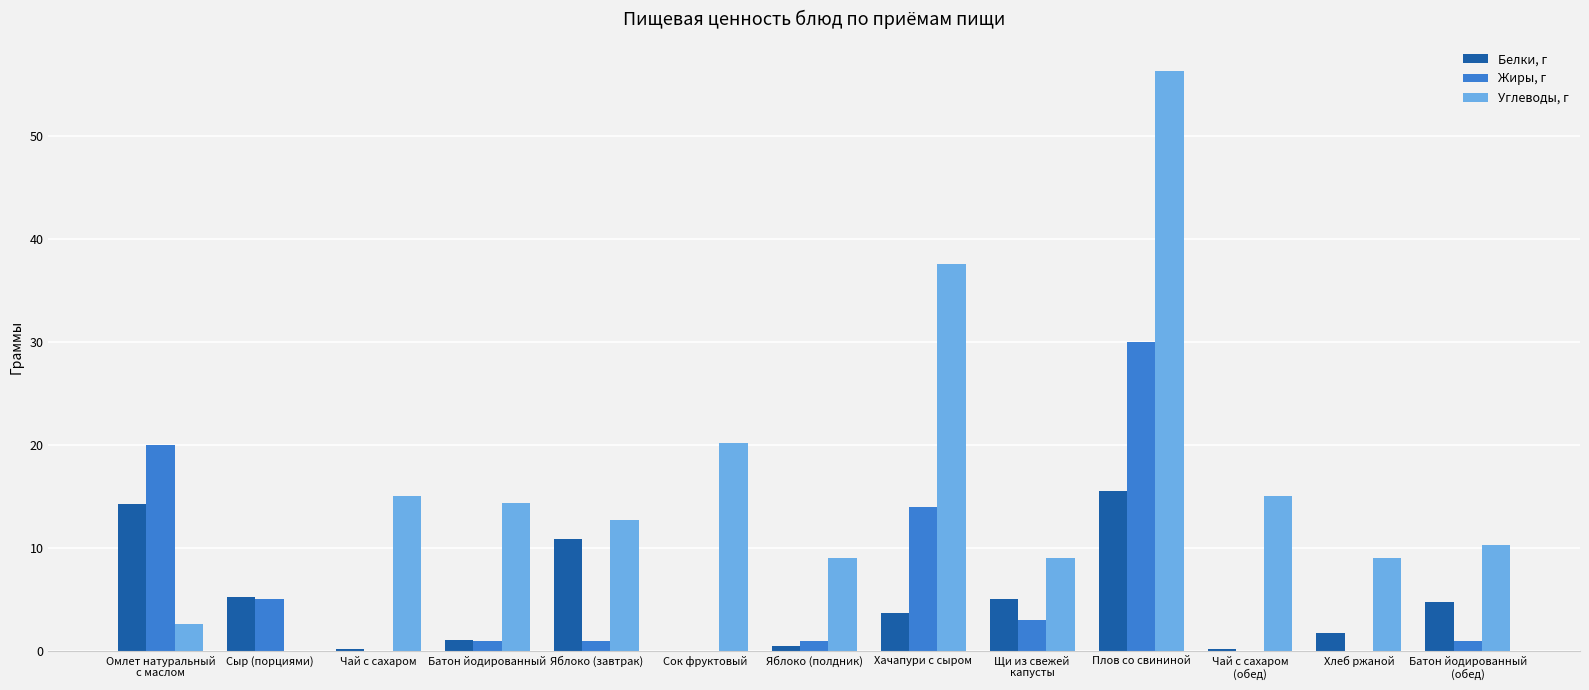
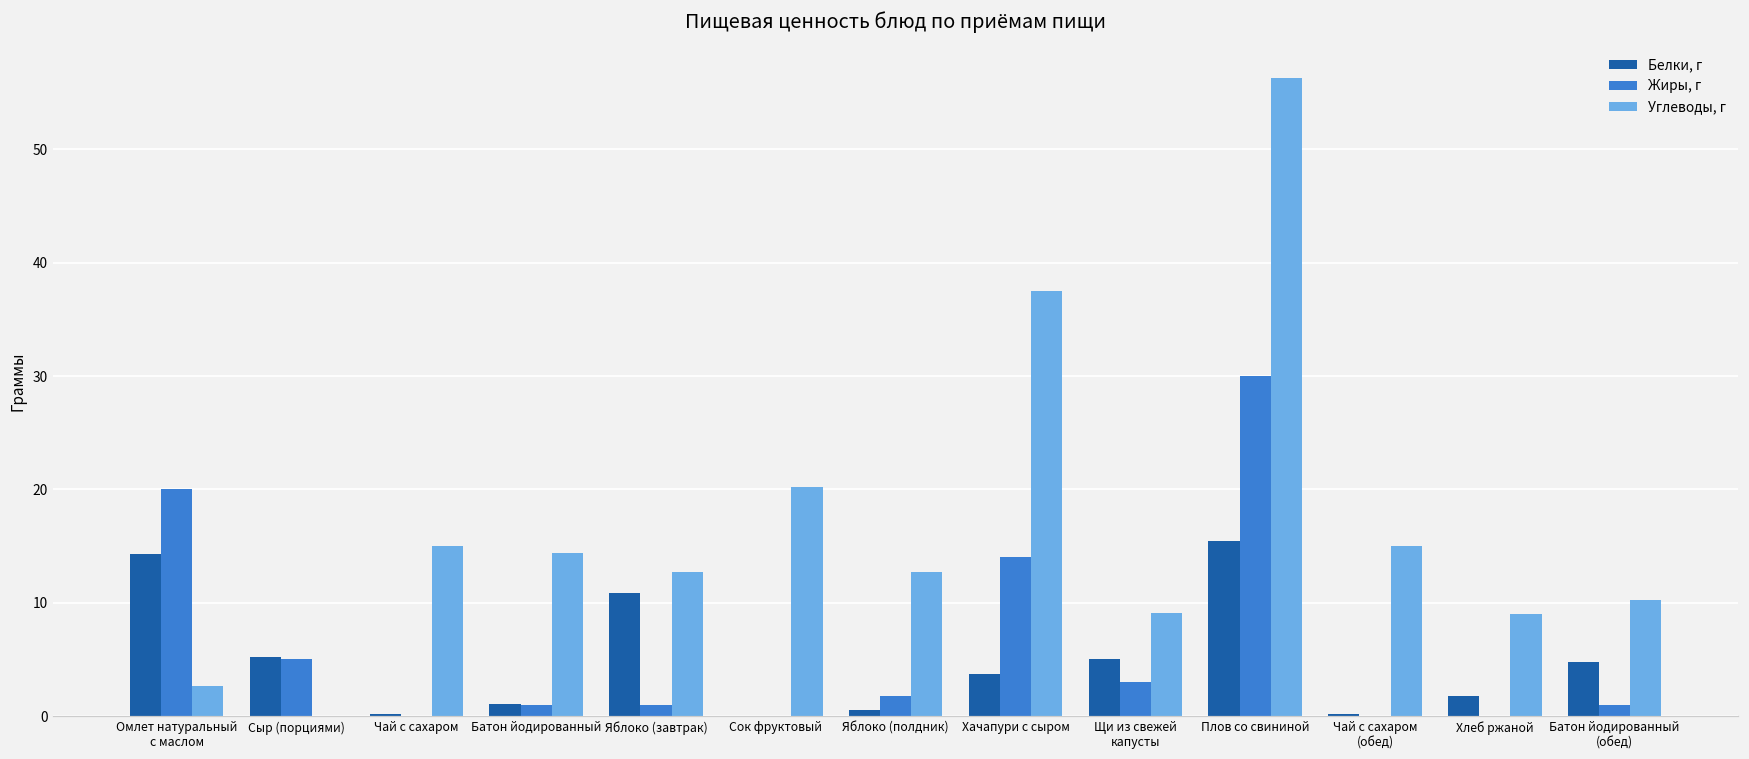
Жиры, г, Яблоко (полдник): 1.0 -> 1.8
Углеводы, г, Яблоко (полдник): 9.0 -> 12.7
